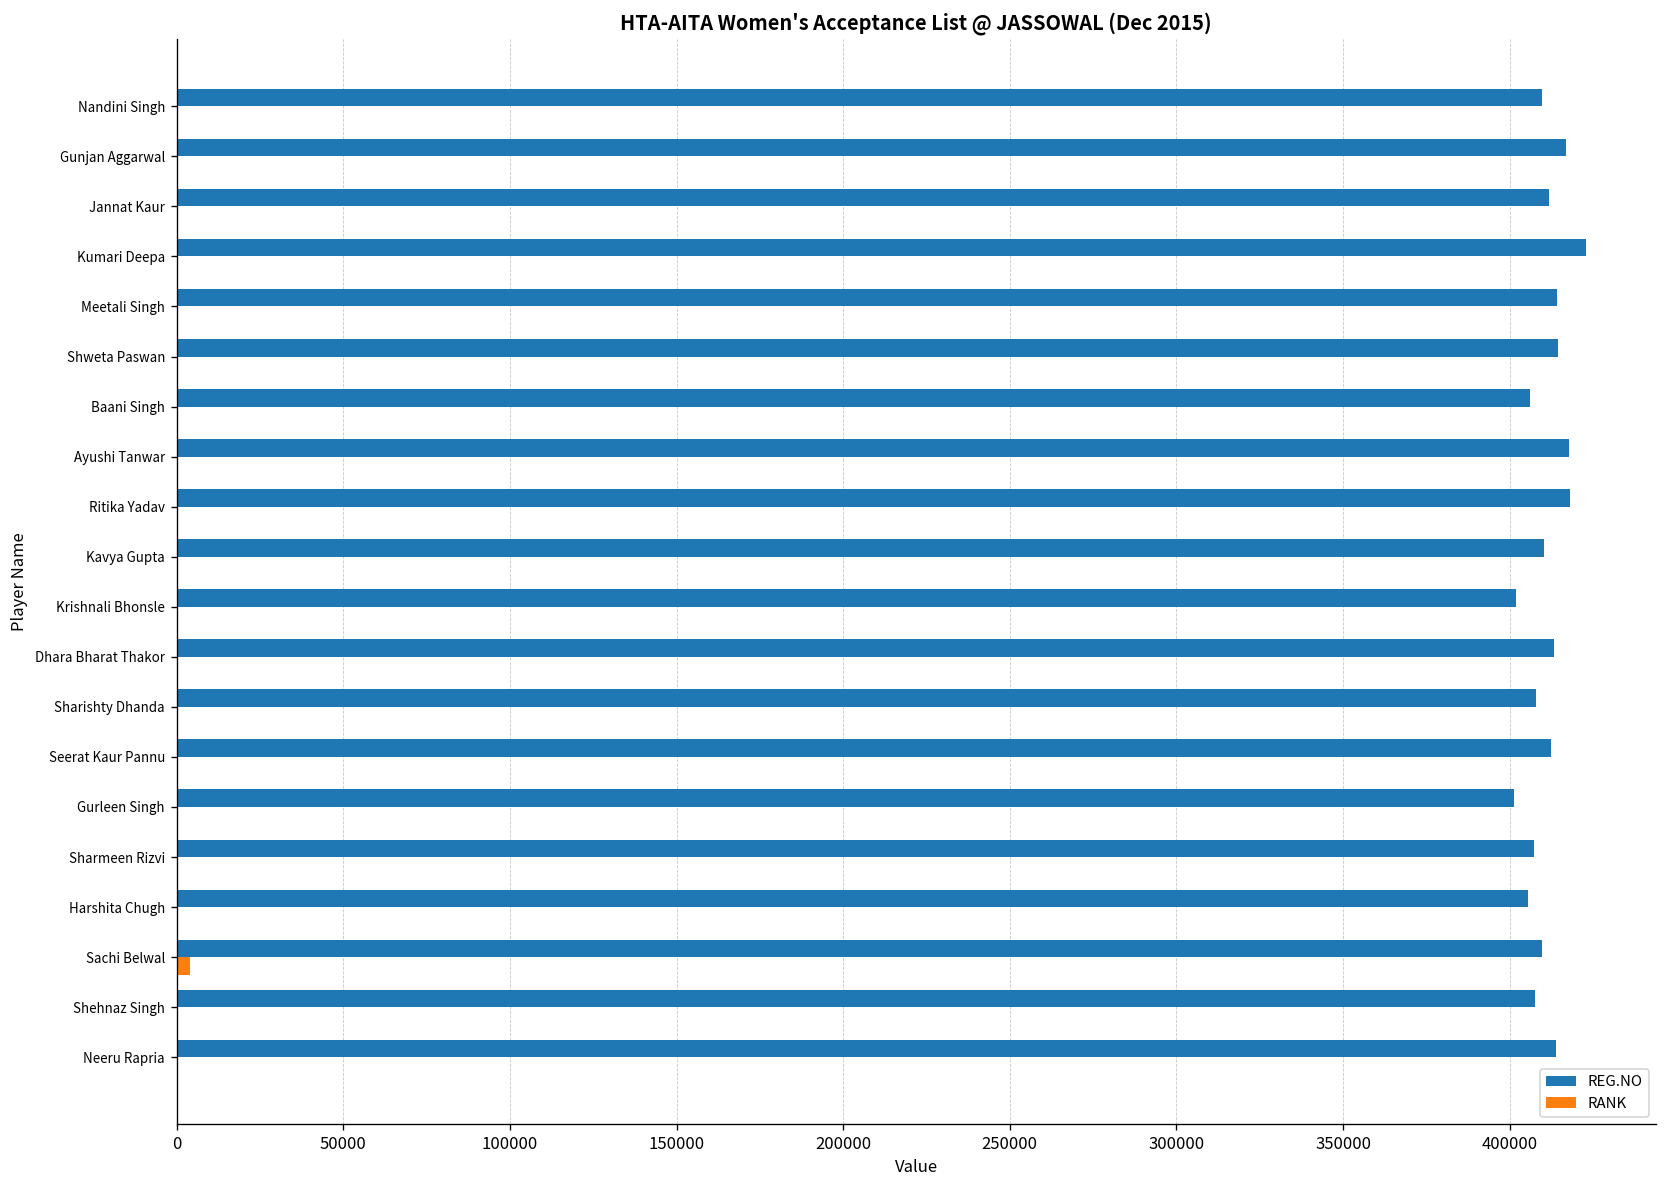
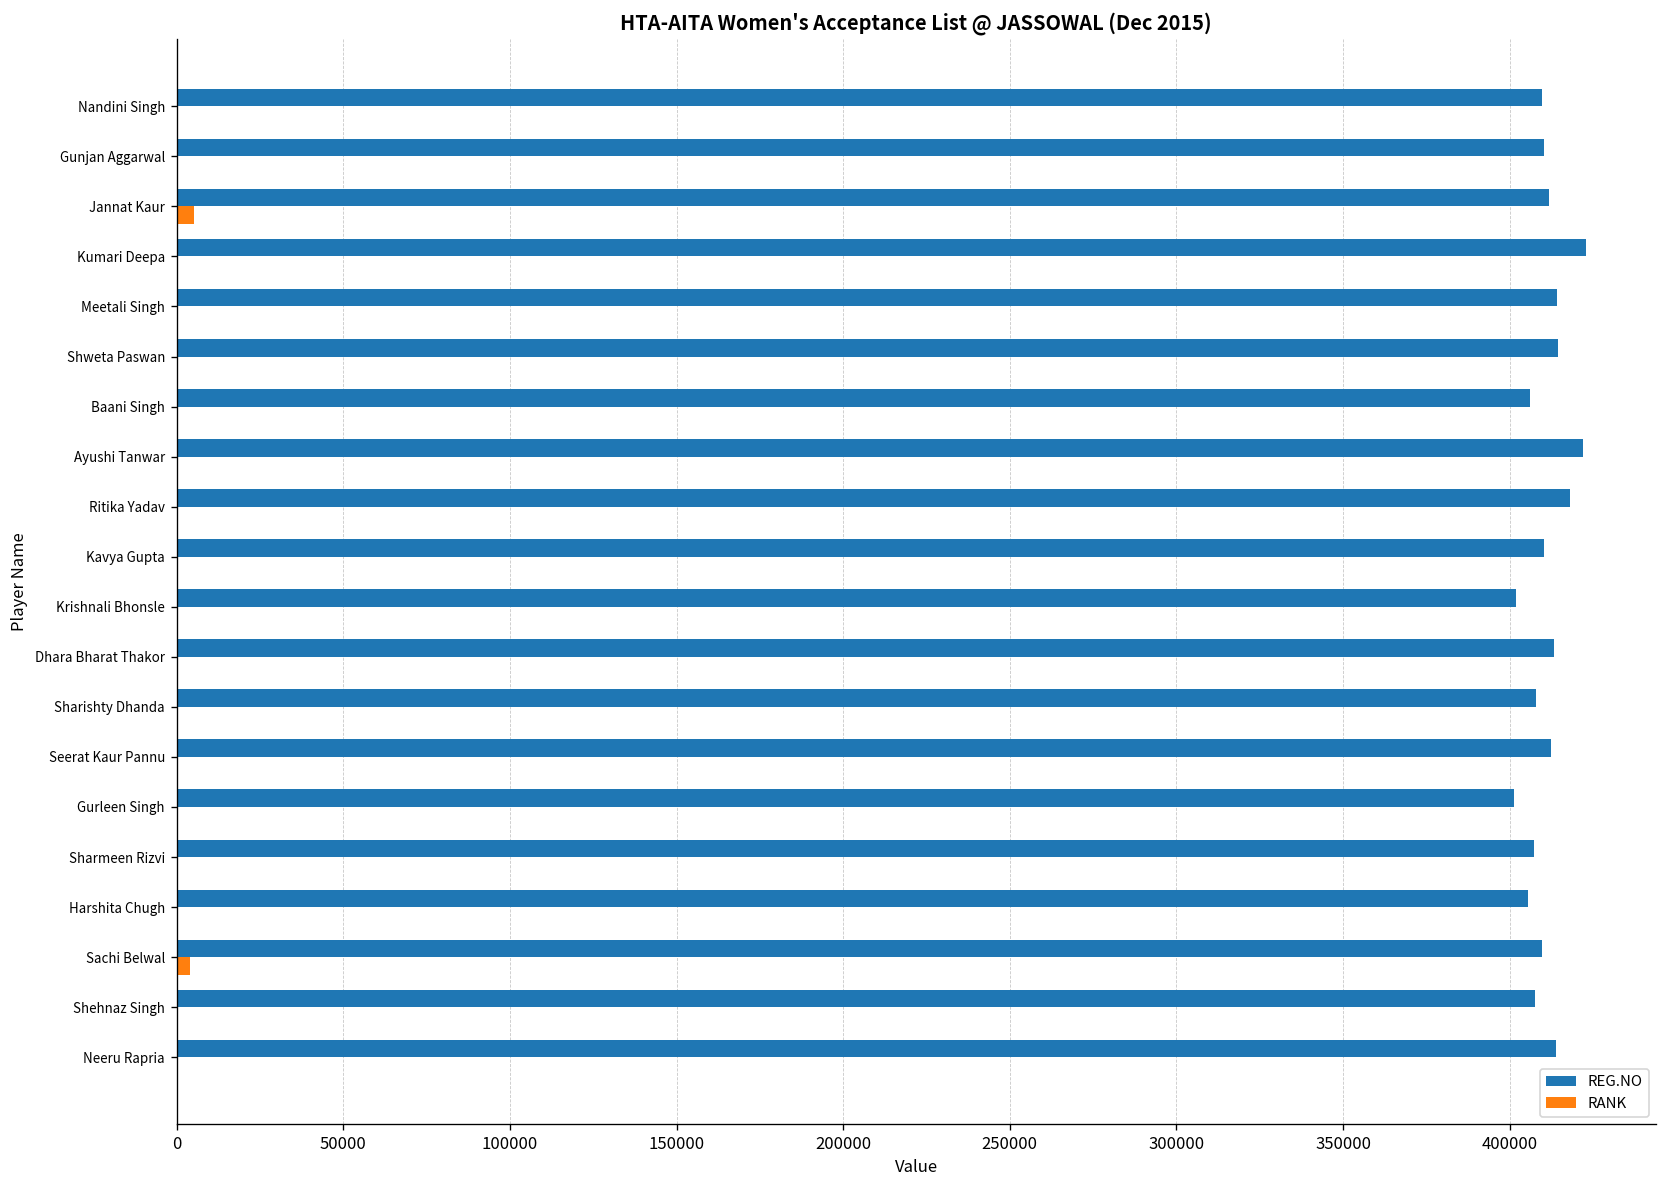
REG.NO, Gunjan Aggarwal: 417000 -> 410000
RANK, Jannat Kaur: 0 -> 5000
REG.NO, Ayushi Tanwar: 418000 -> 422000
